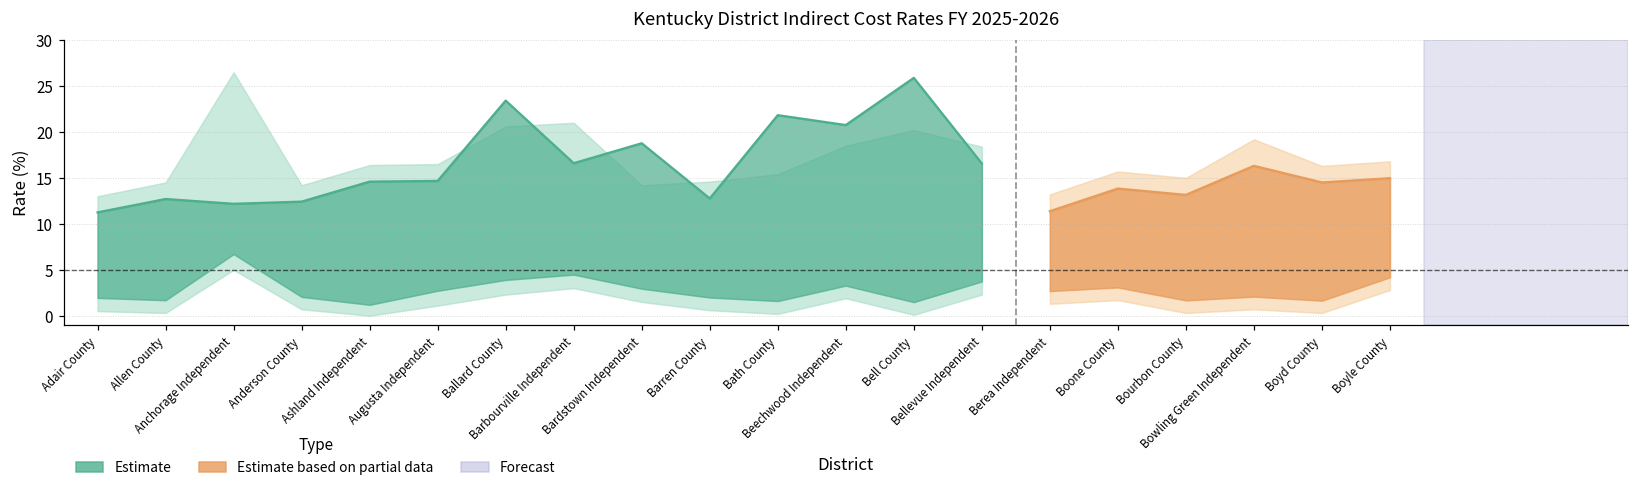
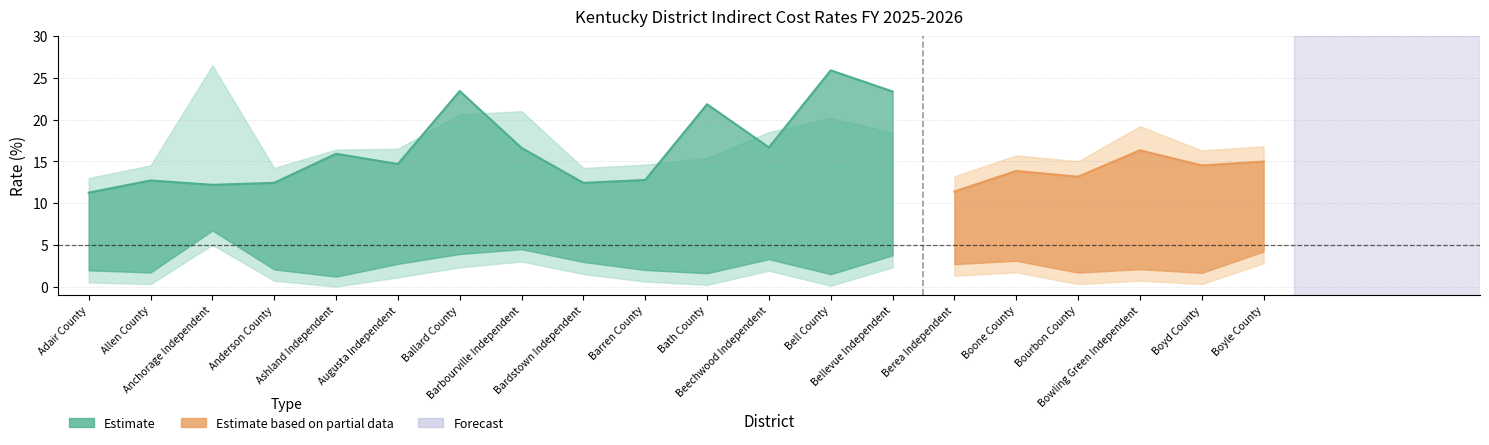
Estimate, Ashland Independent: 15 -> 16
Estimate, Bardstown Independent: 19 -> 12
Estimate, Beechwood Independent: 21 -> 17
Estimate, Bellevue Independent: 17 -> 23
